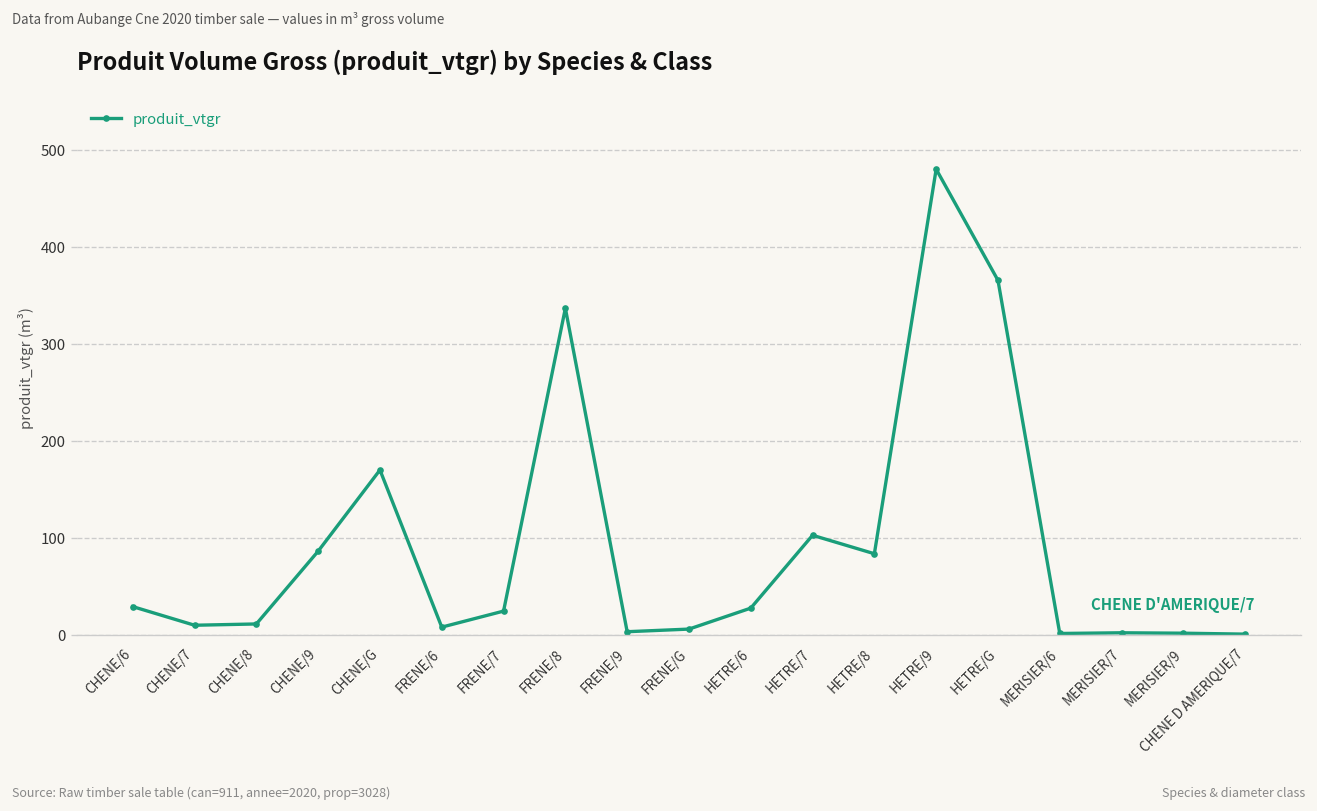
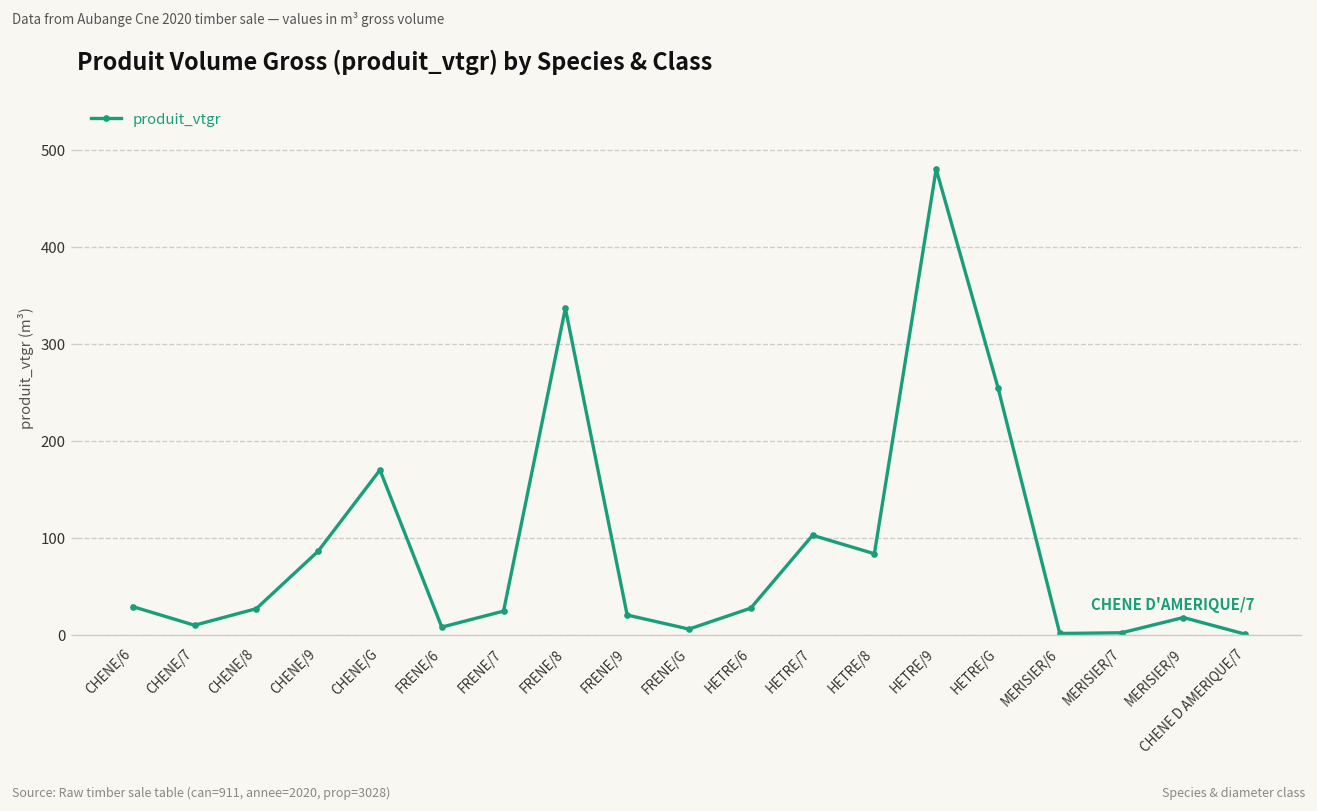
CHENE/8: 10 -> 30
FRENE/9: 0 -> 20
HETRE/G: 370 -> 260
MERISIER/9: 0 -> 20
